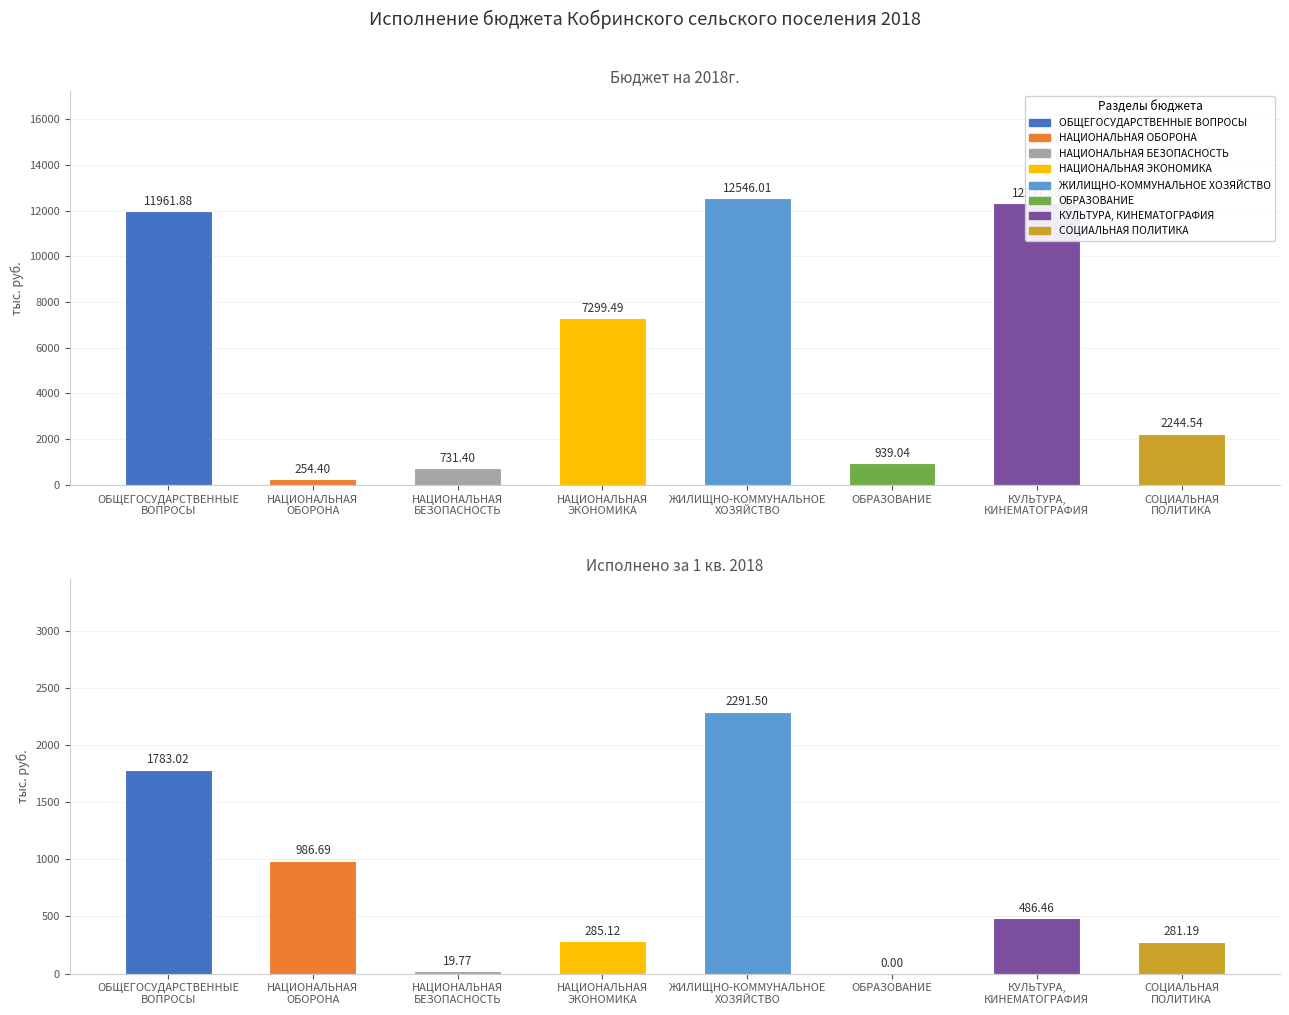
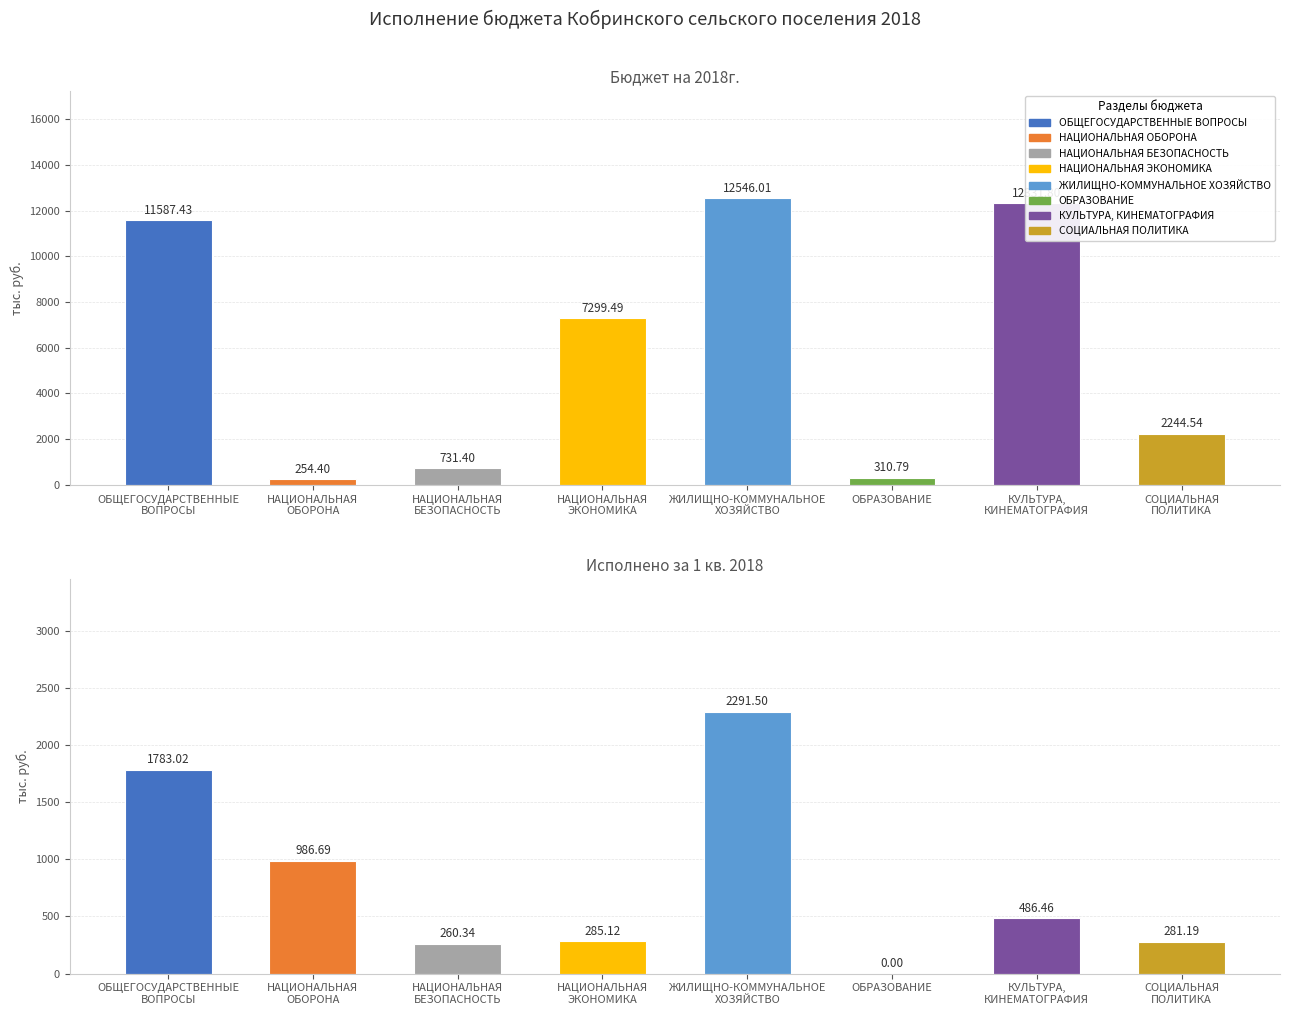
Бюджет на 2018г., ОБЩЕГОСУДАРСТВЕННЫЕ ВОПРОСЫ: 11961.88 -> 11587.43
Бюджет на 2018г., ОБРАЗОВАНИЕ: 939.04 -> 310.79
Исполнено за 1 кв. 2018, НАЦИОНАЛЬНАЯ БЕЗОПАСНОСТЬ: 19.77 -> 260.34
